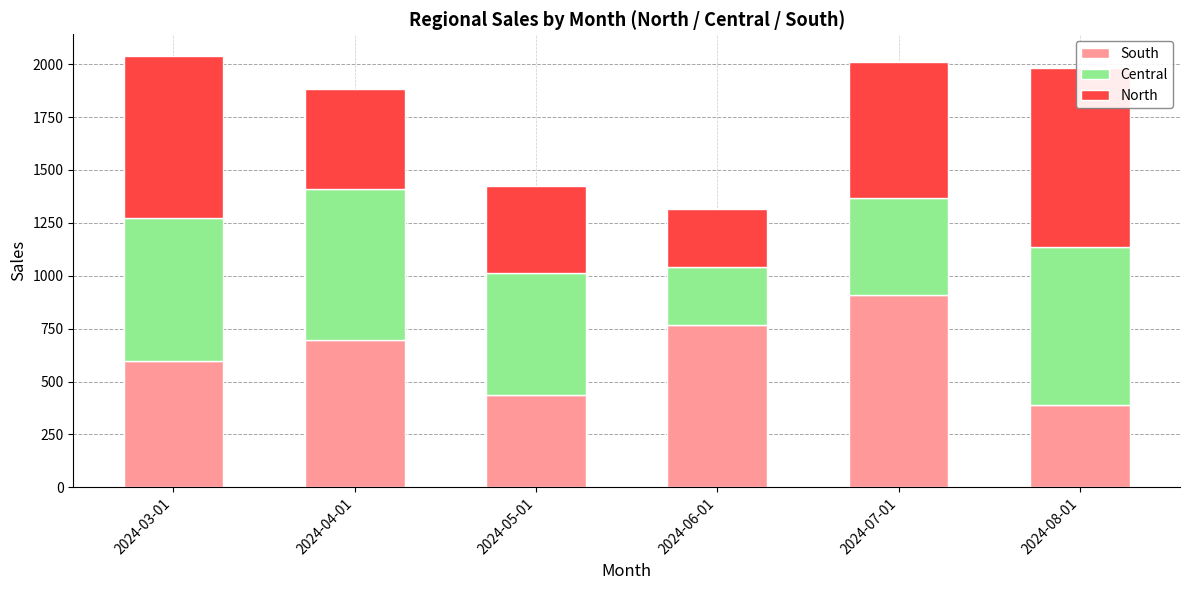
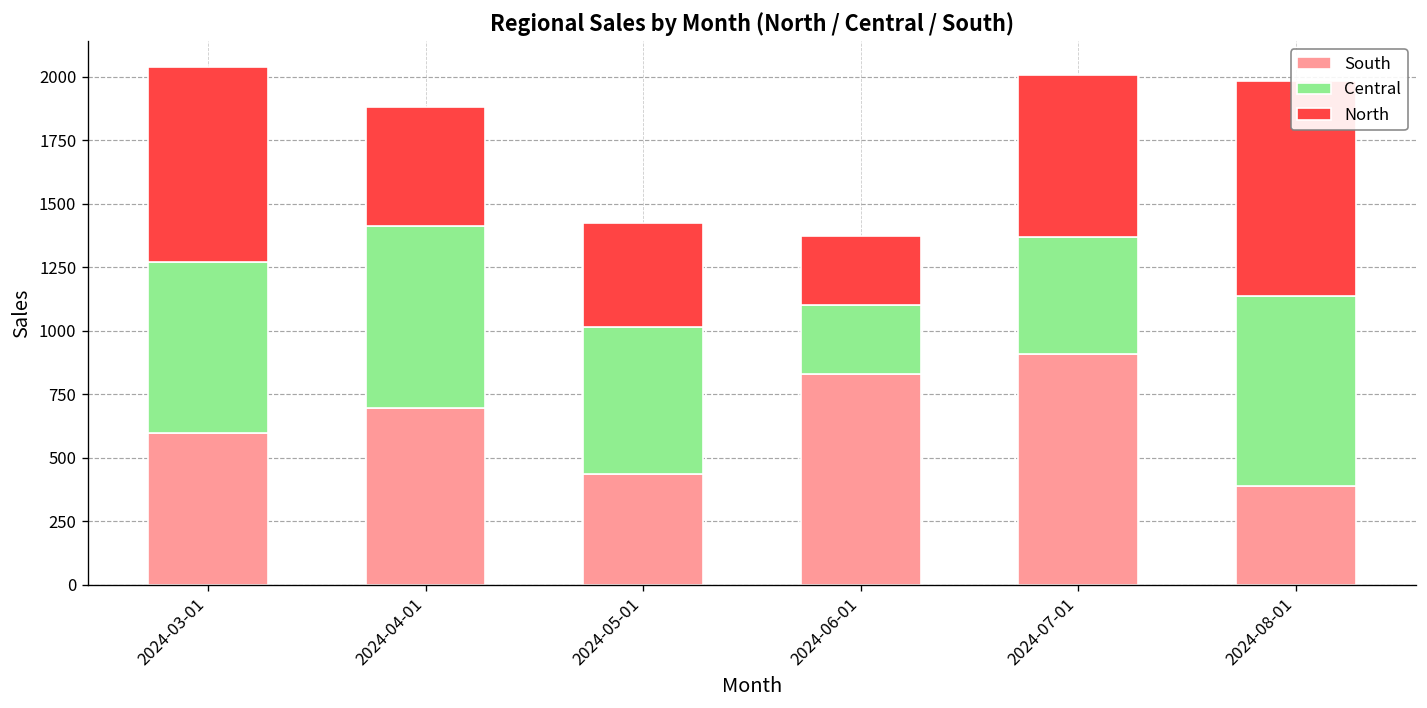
South, 2024-06-01: 770 -> 830
